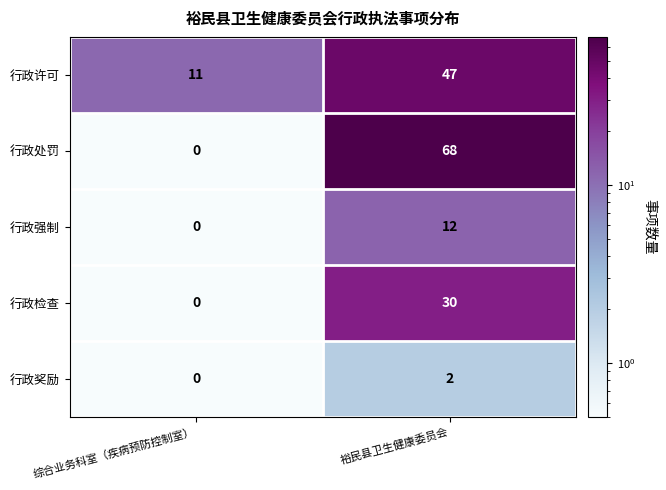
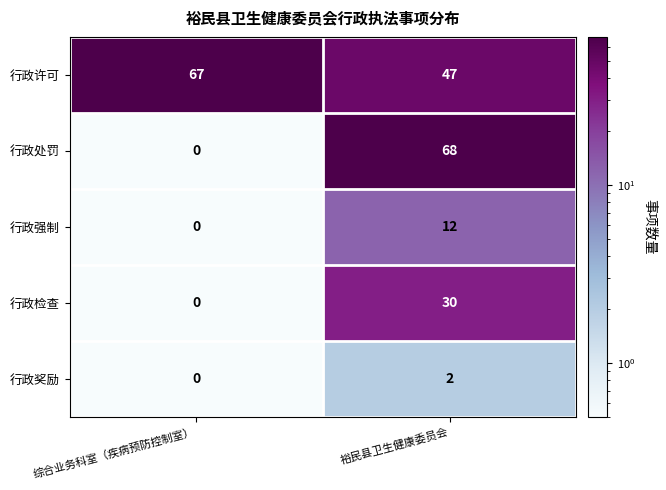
行政许可, 综合业务科室（疾病预防控制室）: 11 -> 67
